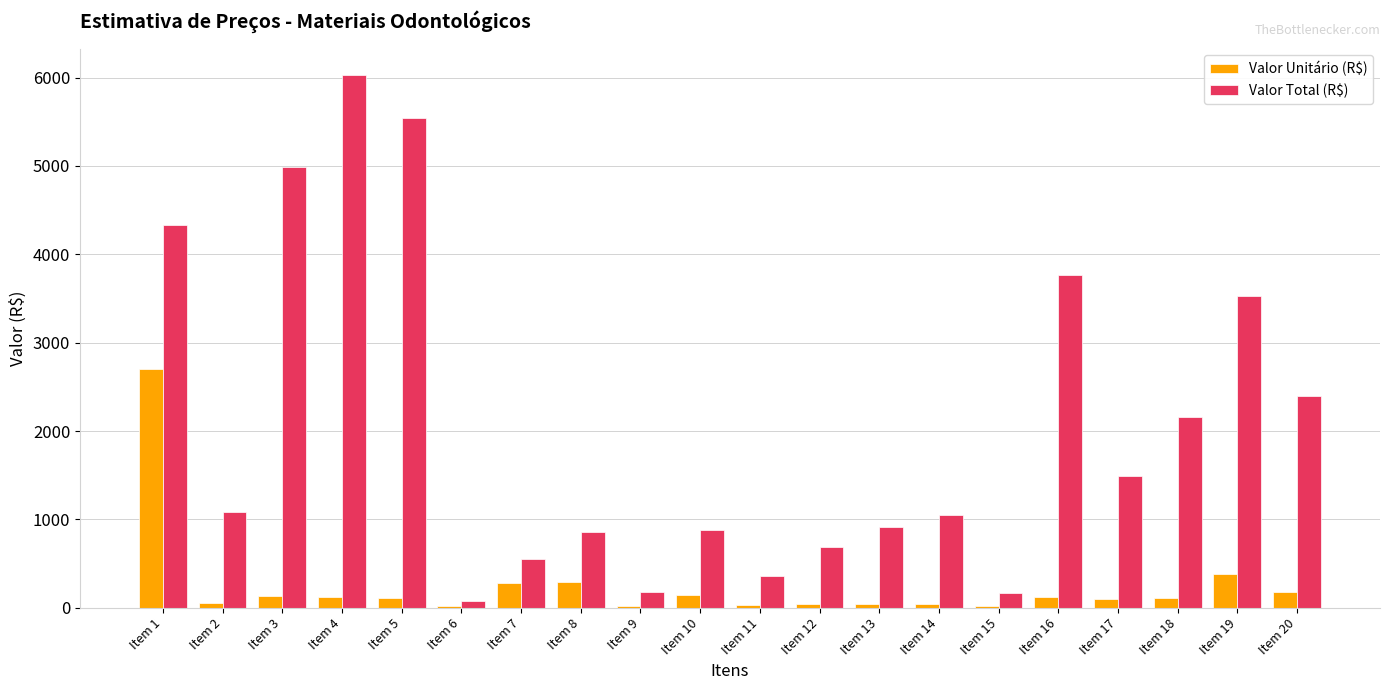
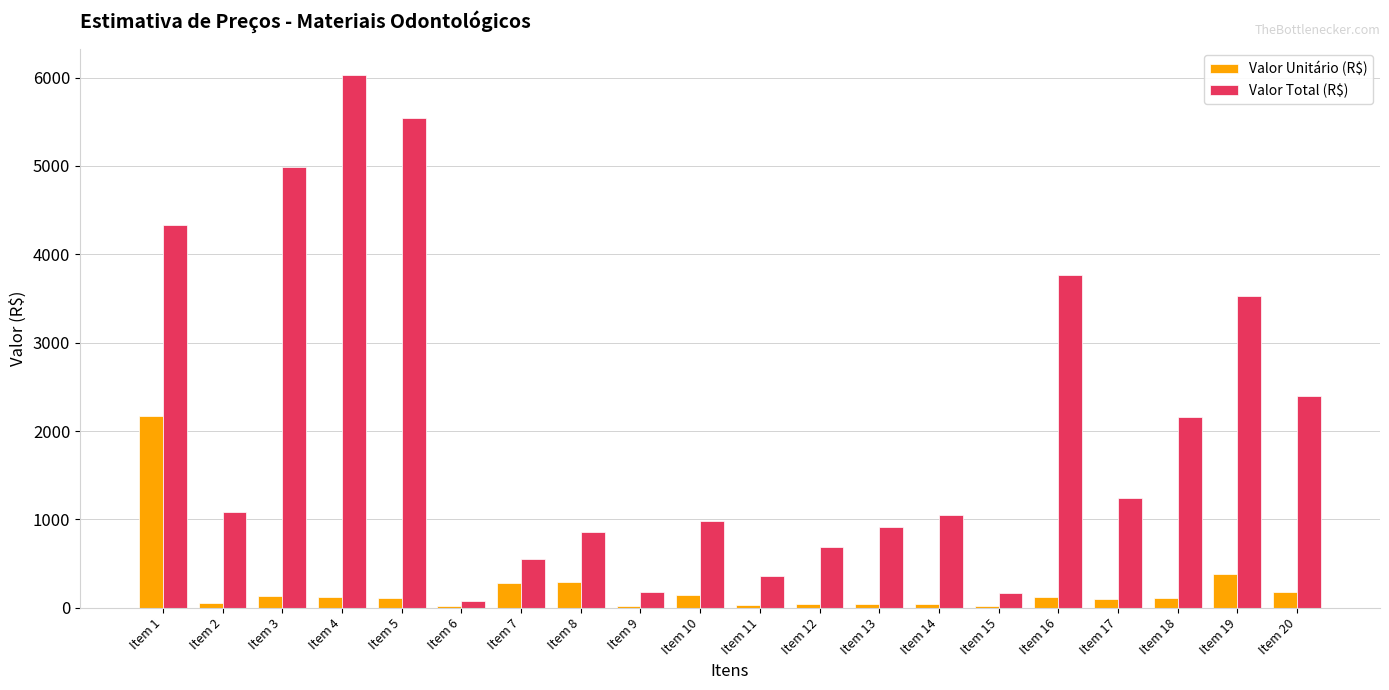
Valor Unitário (R$), Item 1: 2700 -> 2200
Valor Total (R$), Item 10: 900 -> 1000
Valor Total (R$), Item 17: 1500 -> 1200
